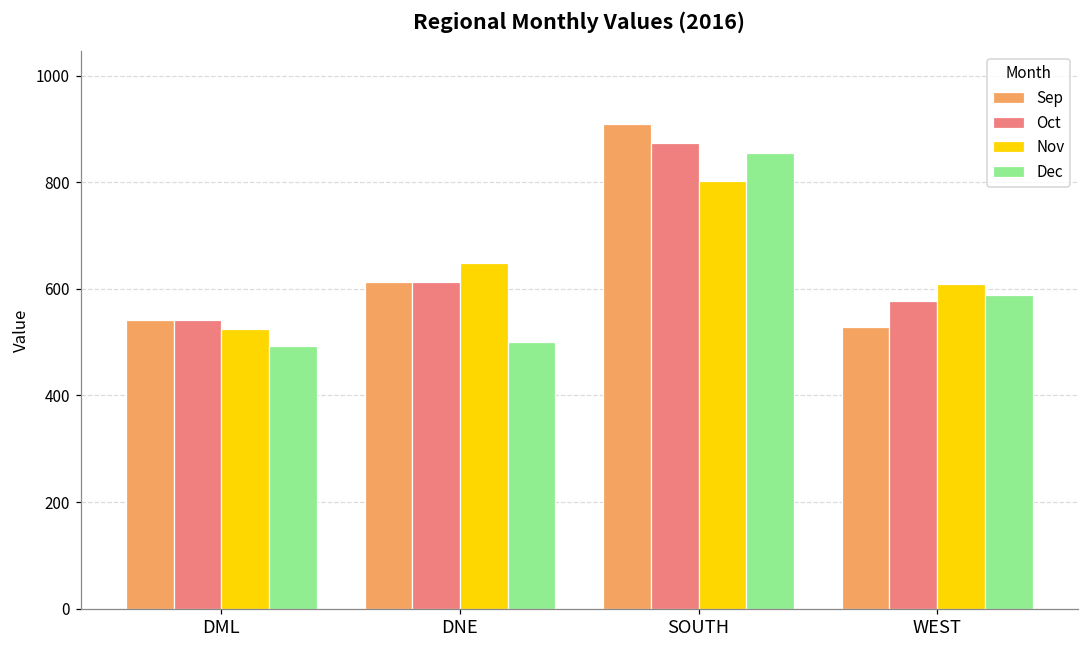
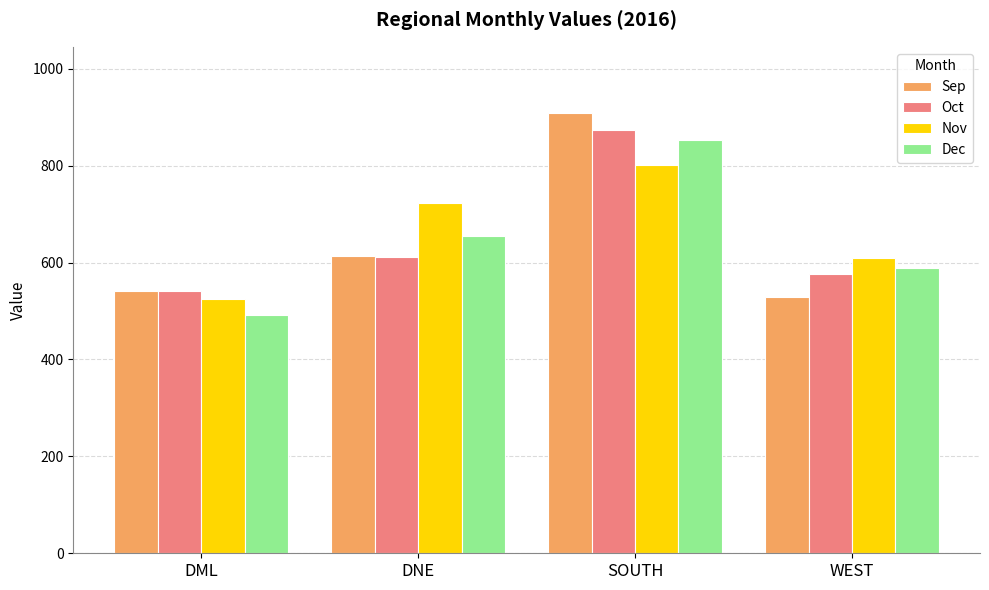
Nov, DNE: 650 -> 720
Dec, DNE: 500 -> 650
